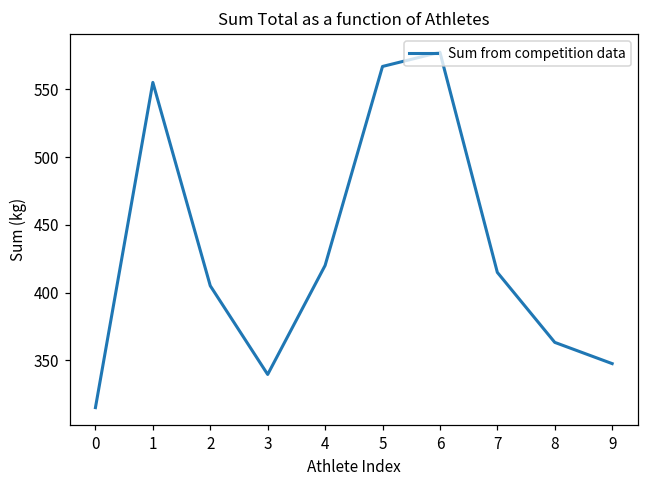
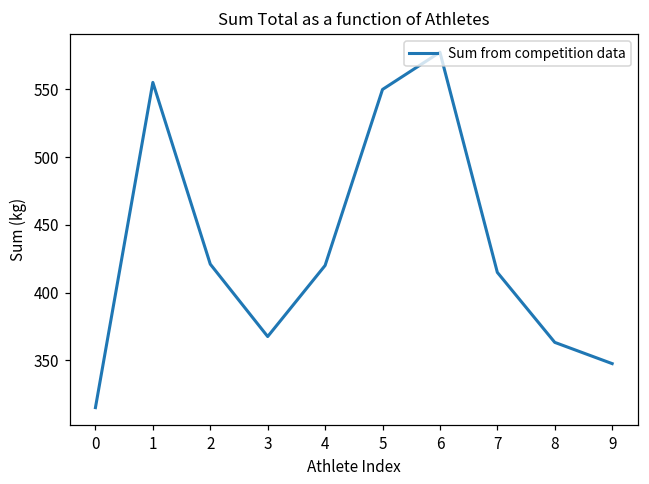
2: 405 -> 421
3: 340 -> 368
5: 567 -> 550
